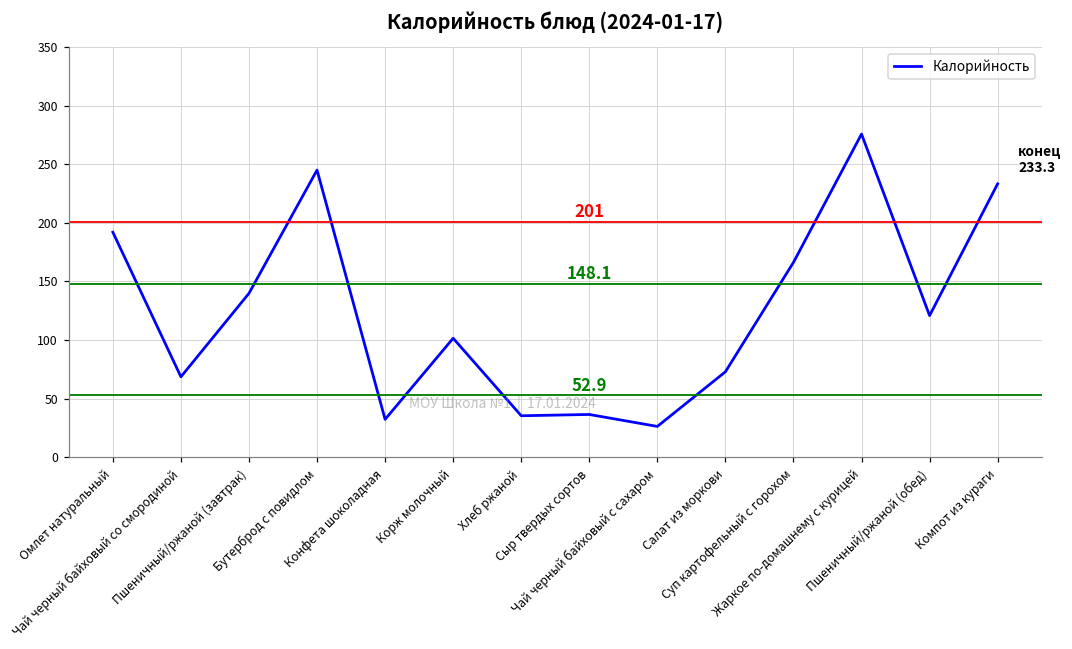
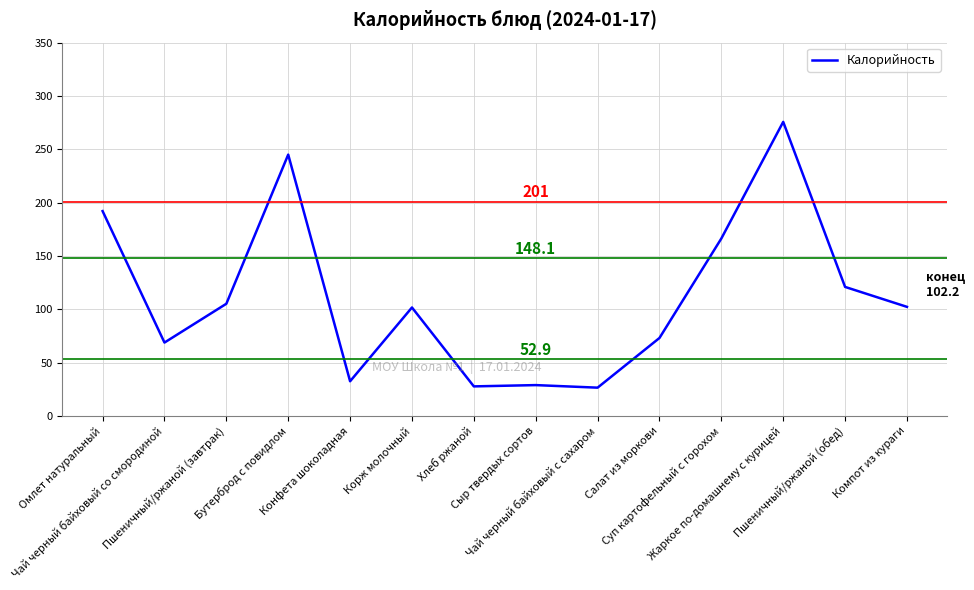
Пшеничный/ржаной (завтрак): 140 -> 105
Хлеб ржаной: 36 -> 28
Сыр твердых сортов: 37 -> 29
Компот из кураги: 233.3 -> 102.2
